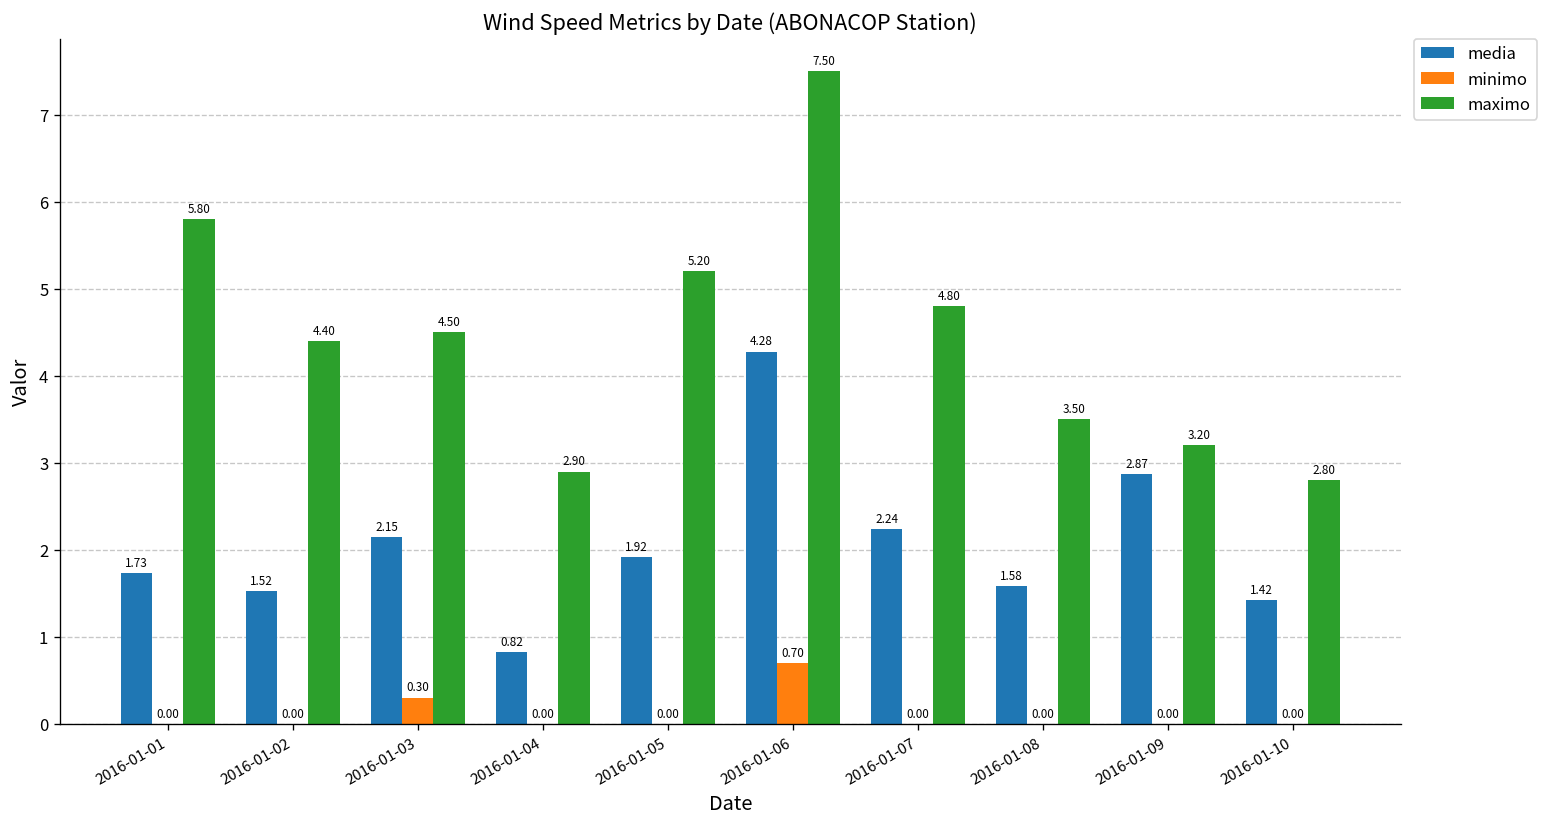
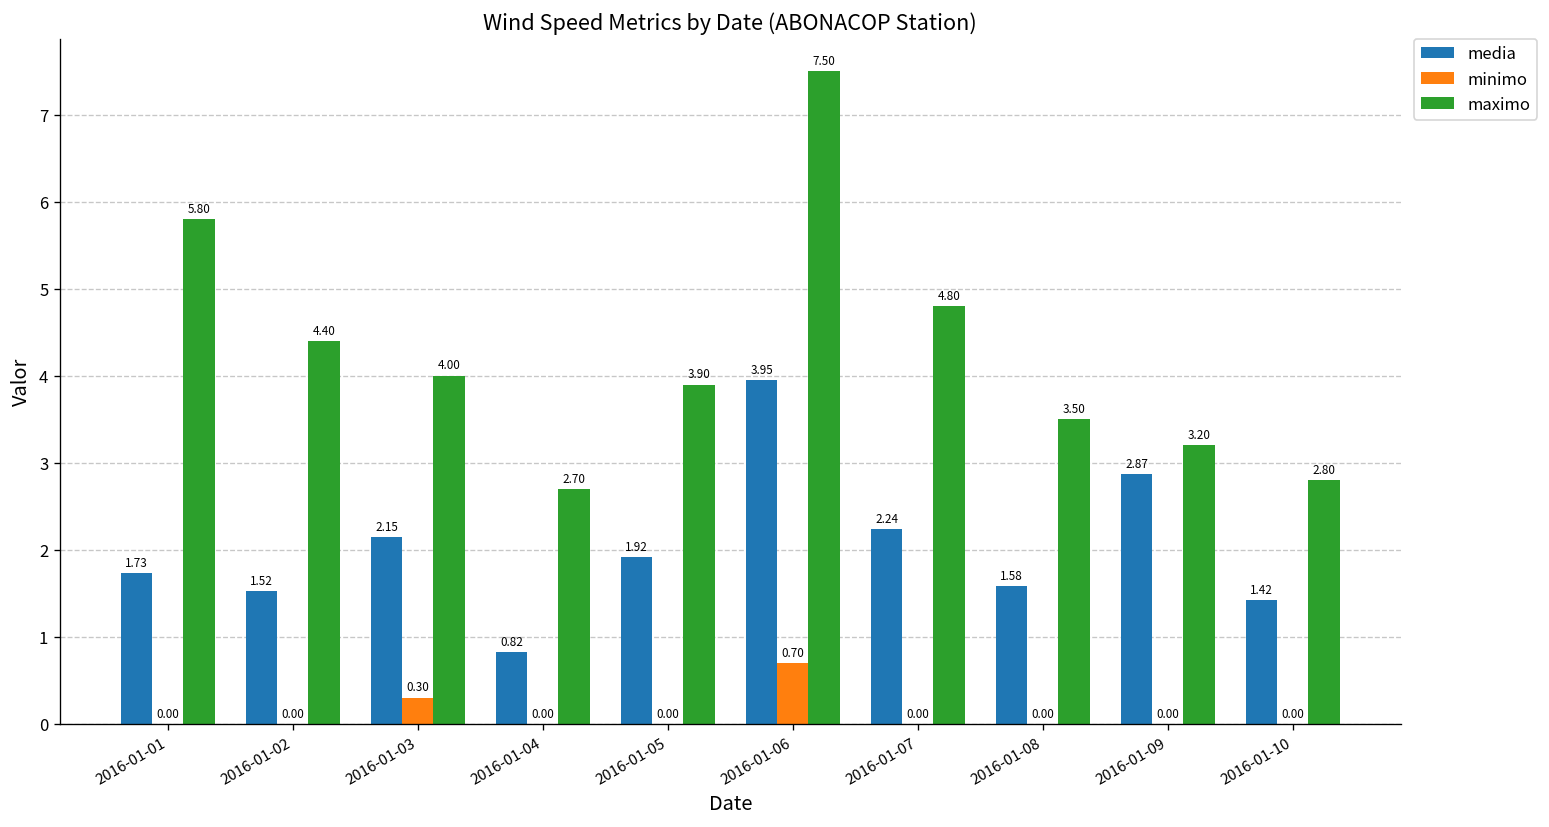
maximo, 2016-01-03: 4.50 -> 4.00
maximo, 2016-01-04: 2.90 -> 2.70
maximo, 2016-01-05: 5.20 -> 3.90
media, 2016-01-06: 4.28 -> 3.95
